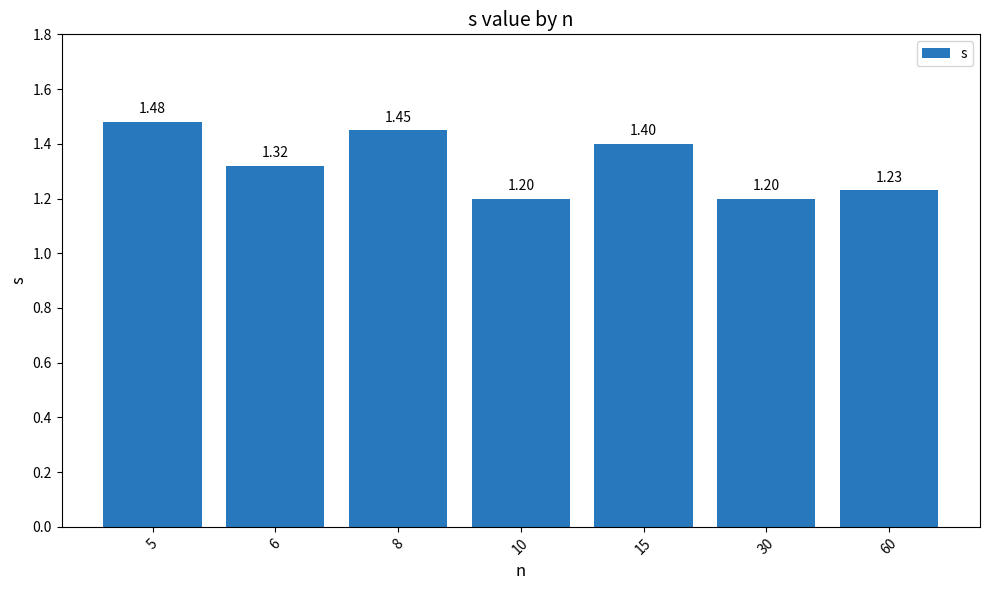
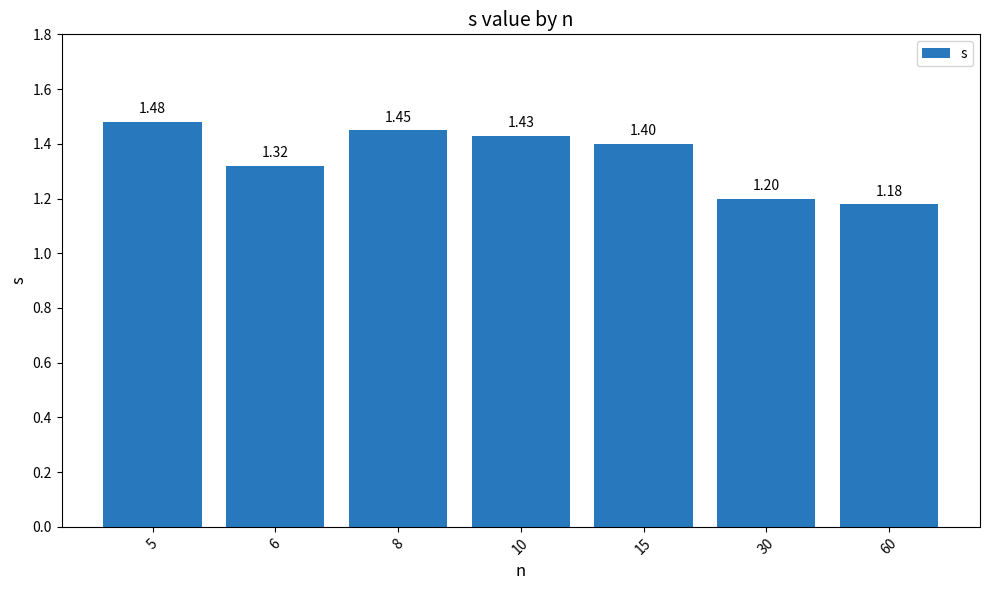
10: 1.20 -> 1.43
60: 1.23 -> 1.18
